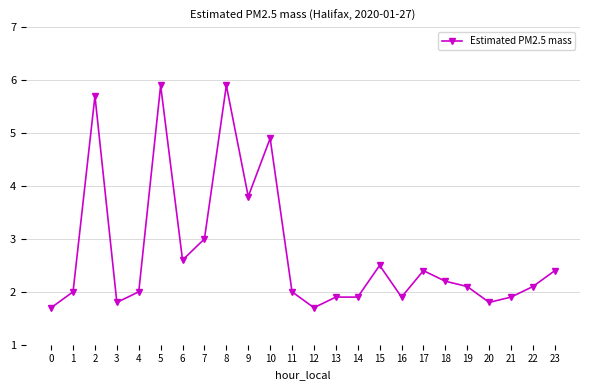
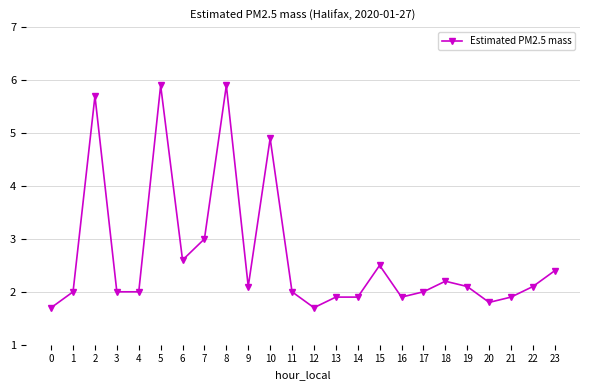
3: 1.8 -> 2.0
9: 3.8 -> 2.1
17: 2.4 -> 2.0
